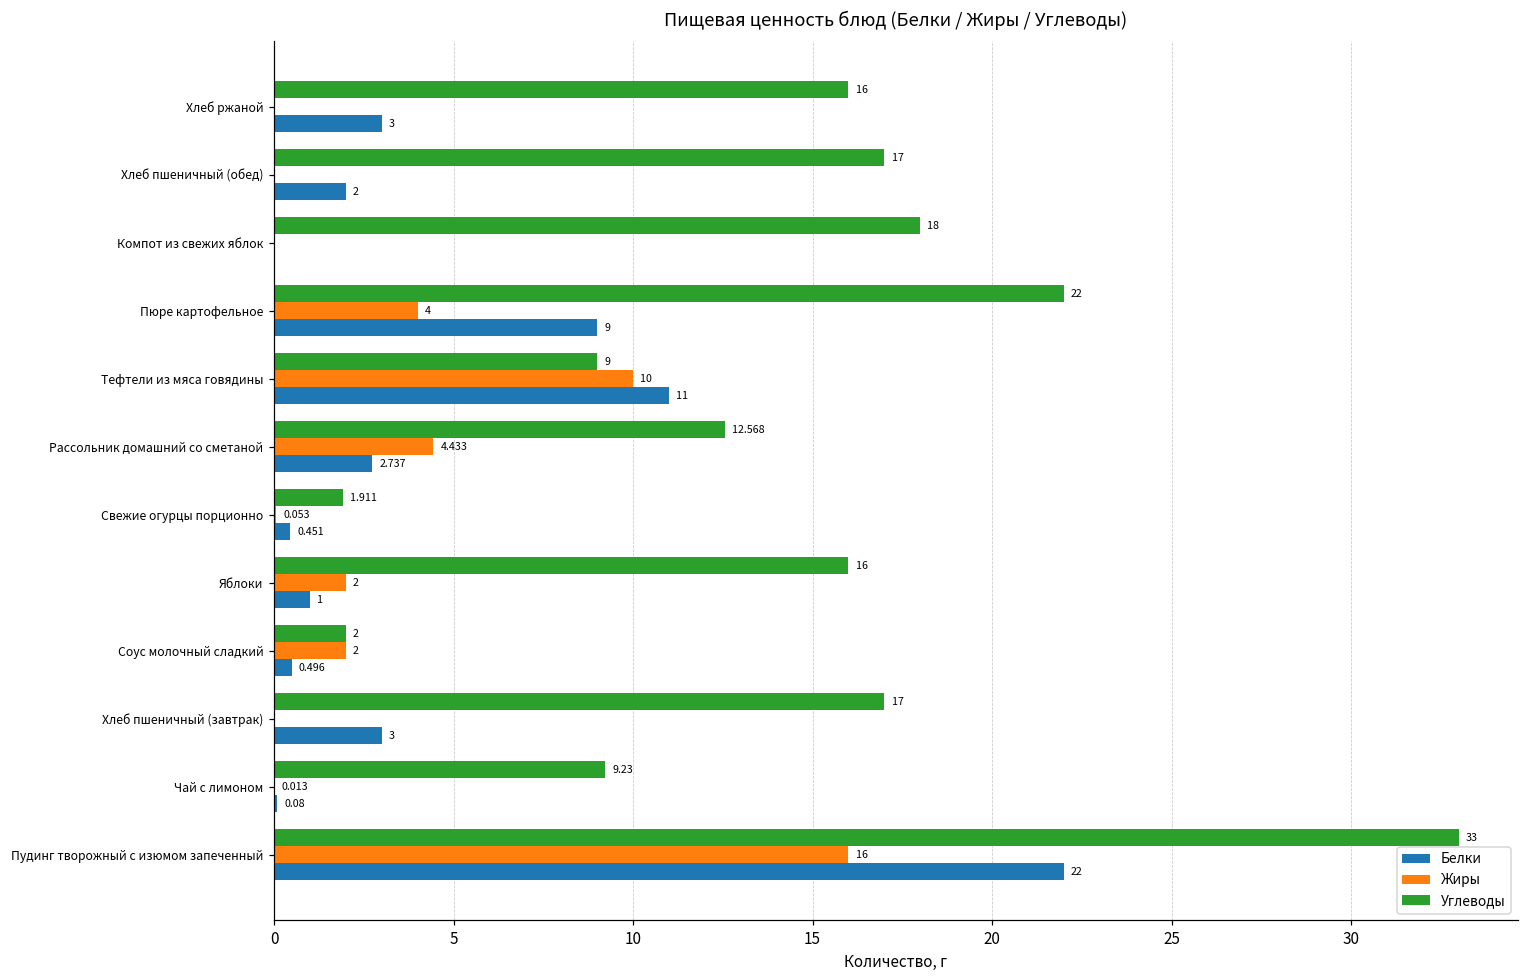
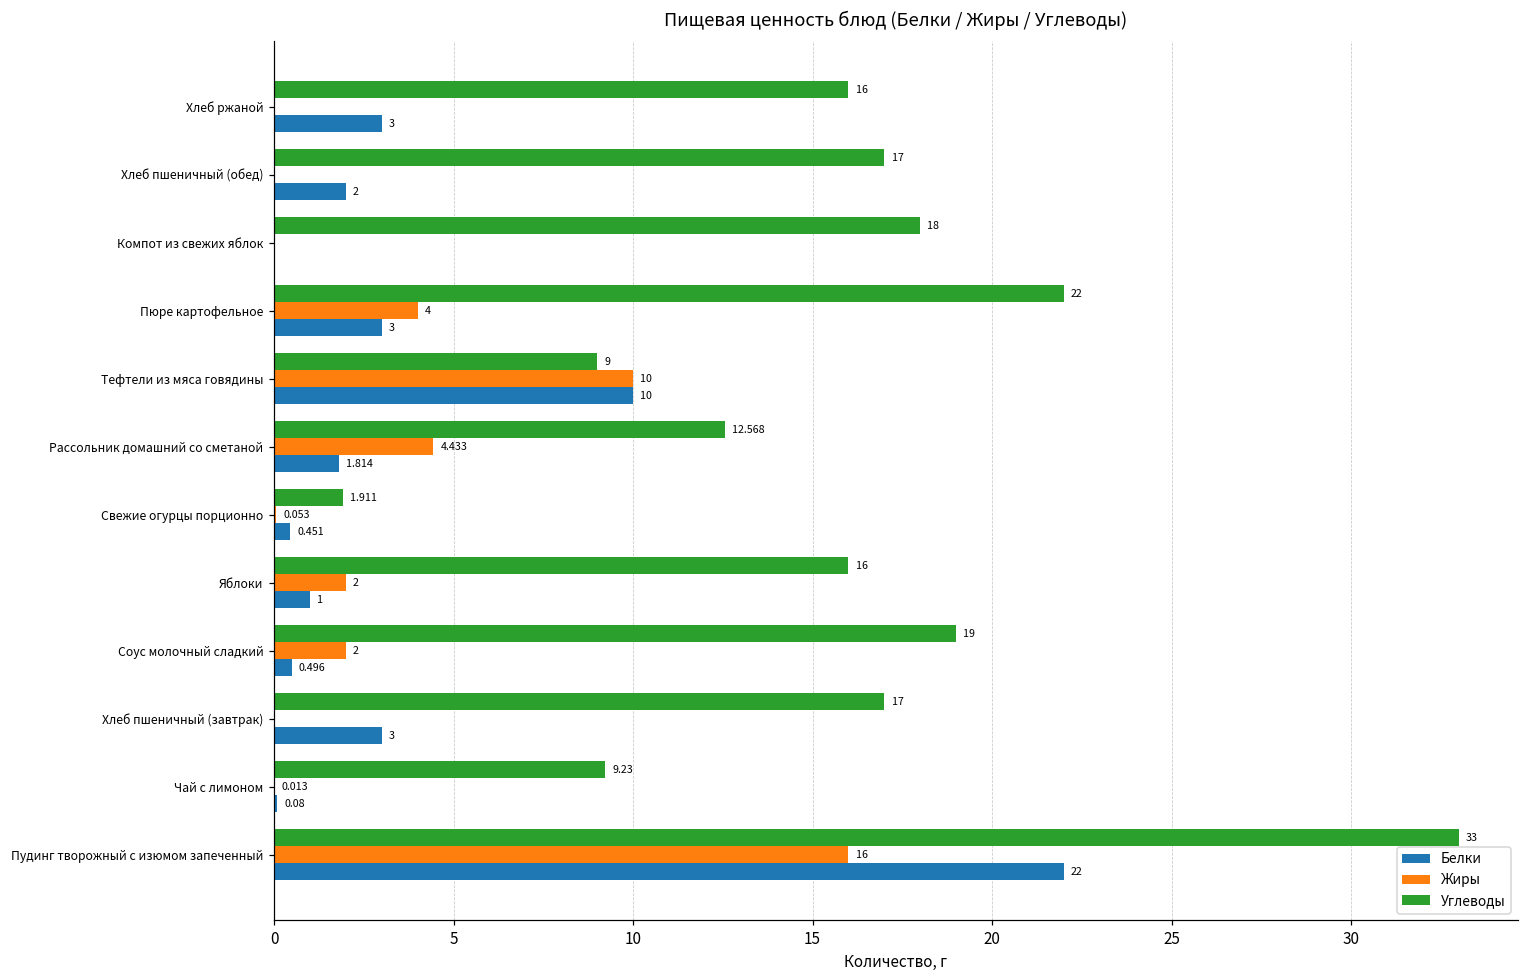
Белки, Пюре картофельное: 9 -> 3
Белки, Тефтели из мяса говядины: 11 -> 10
Белки, Рассольник домашний со сметаной: 2.737 -> 1.814
Углеводы, Соус молочный сладкий: 2 -> 19
